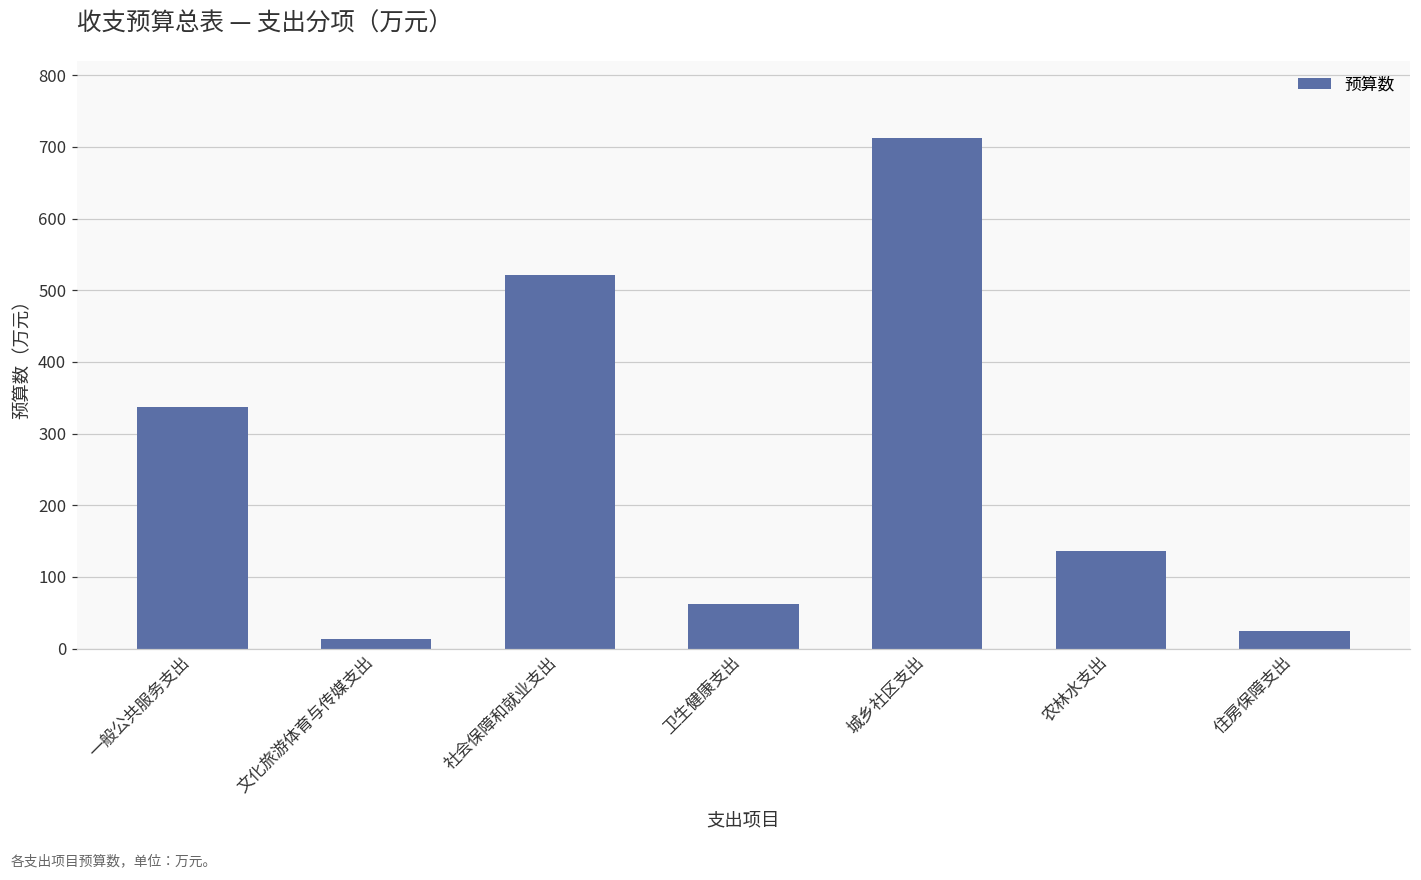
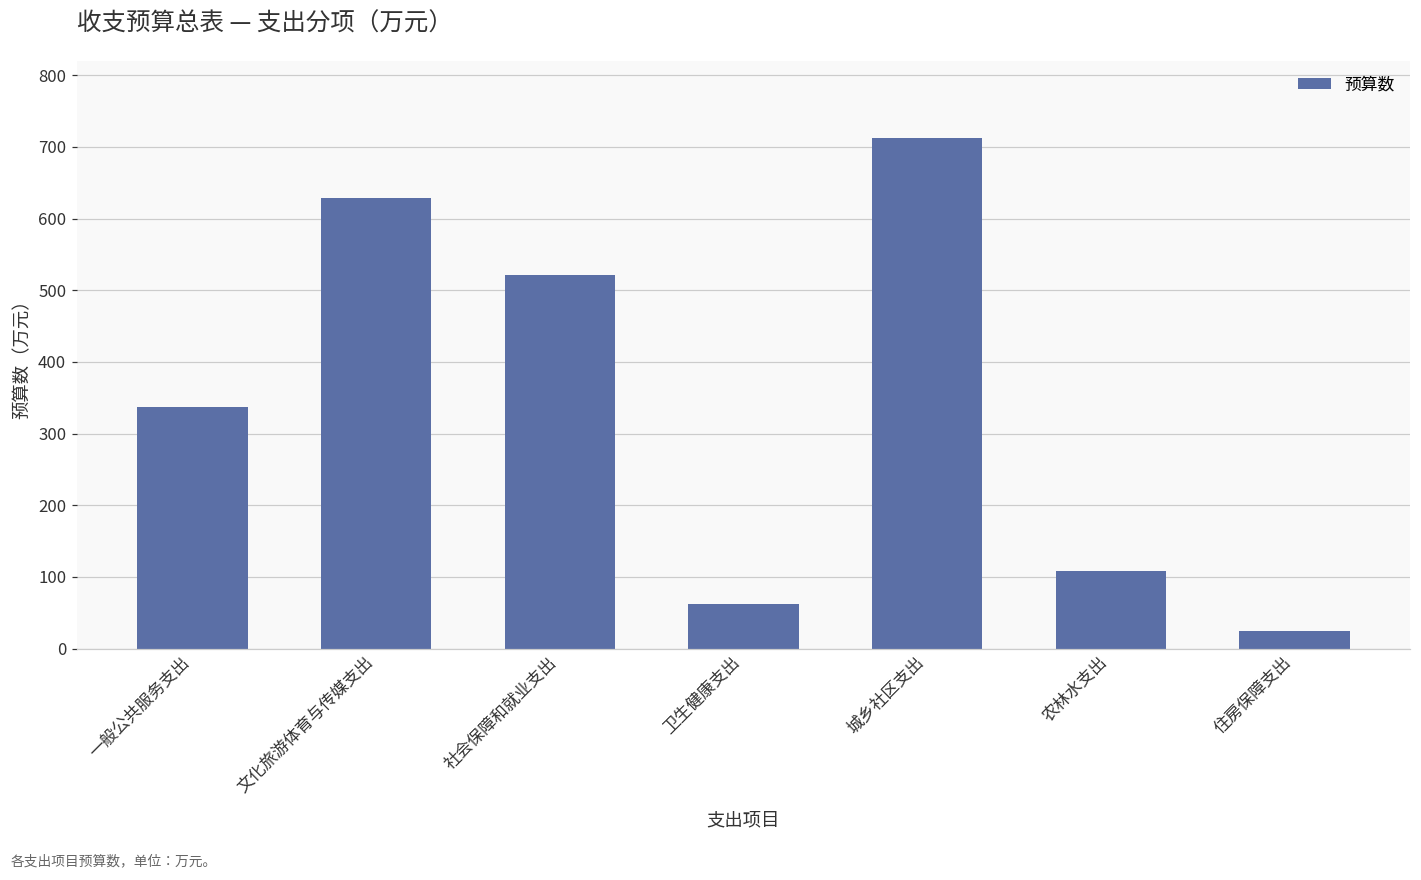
文化旅游体育与传媒支出: 10 -> 630
农林水支出: 140 -> 110
